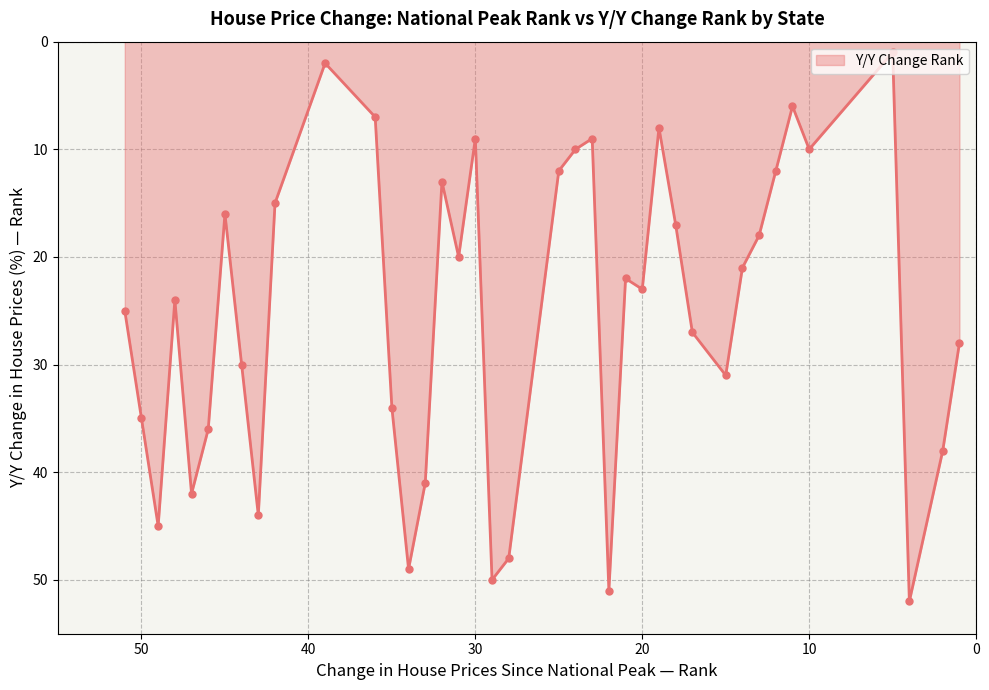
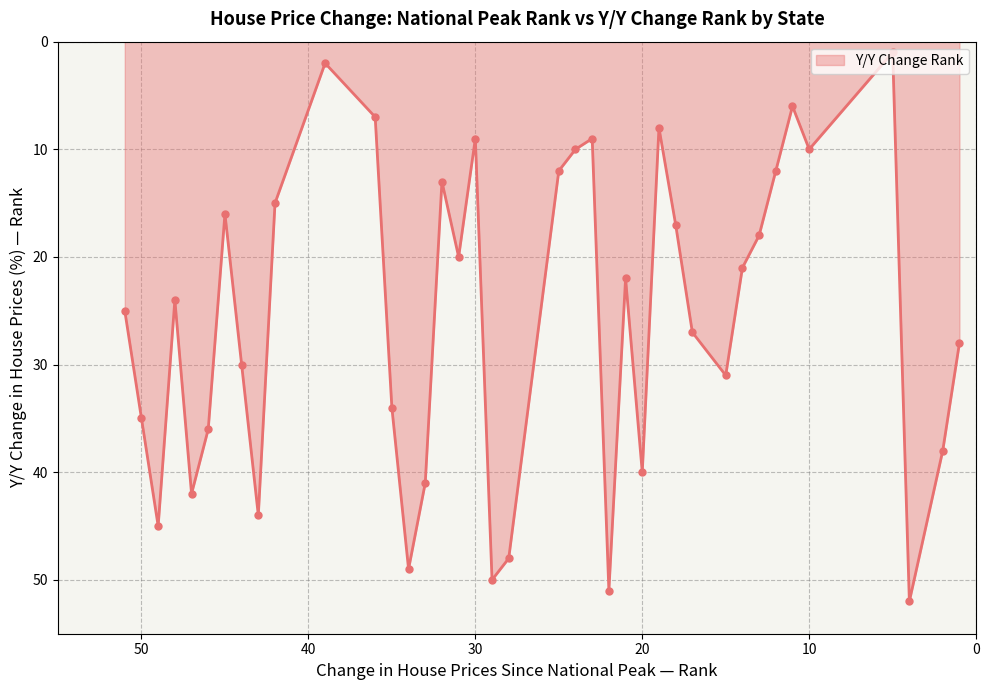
20: 23 -> 40
